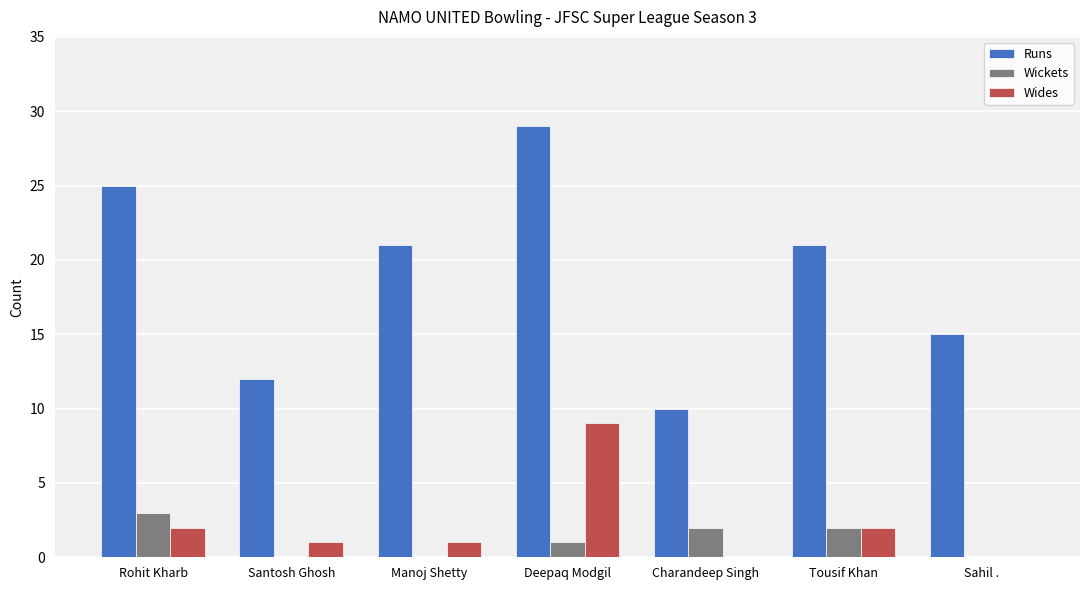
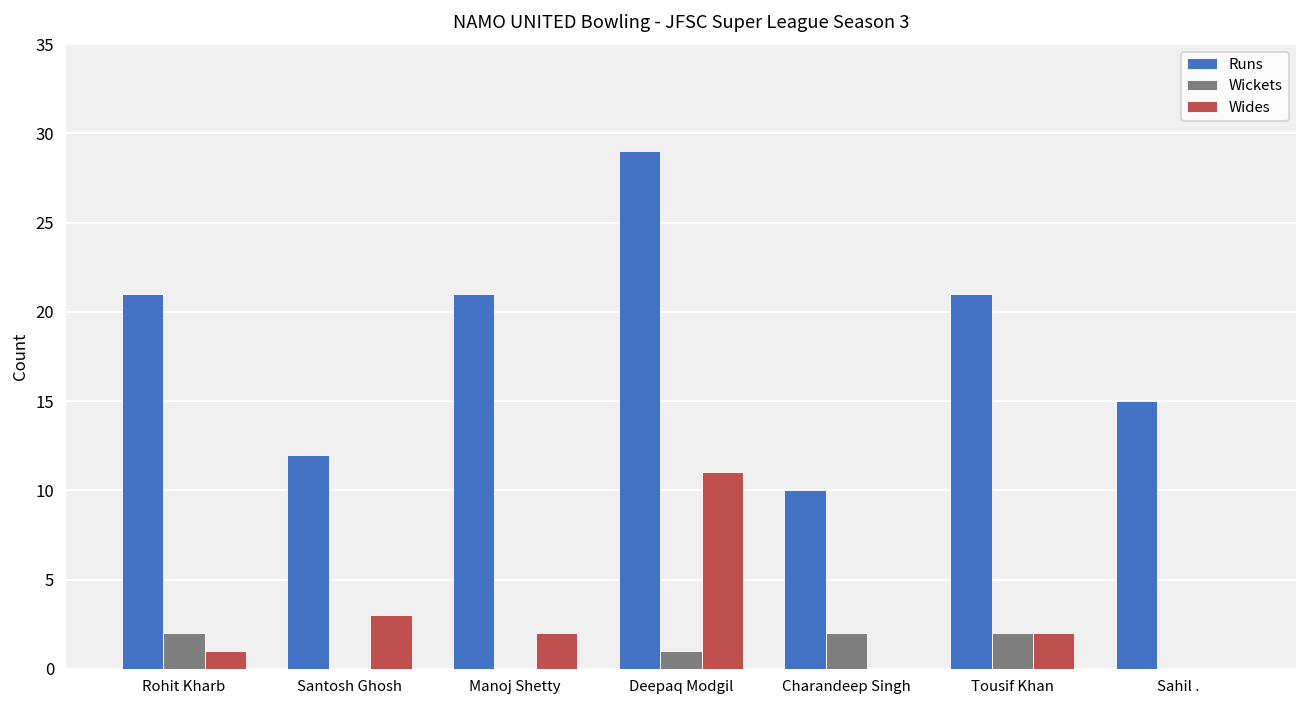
Runs, Rohit Kharb: 25 -> 21
Wickets, Rohit Kharb: 3 -> 2
Wides, Rohit Kharb: 2 -> 1
Wides, Santosh Ghosh: 1 -> 3
Wides, Manoj Shetty: 1 -> 2
Wides, Deepaq Modgil: 9 -> 11
